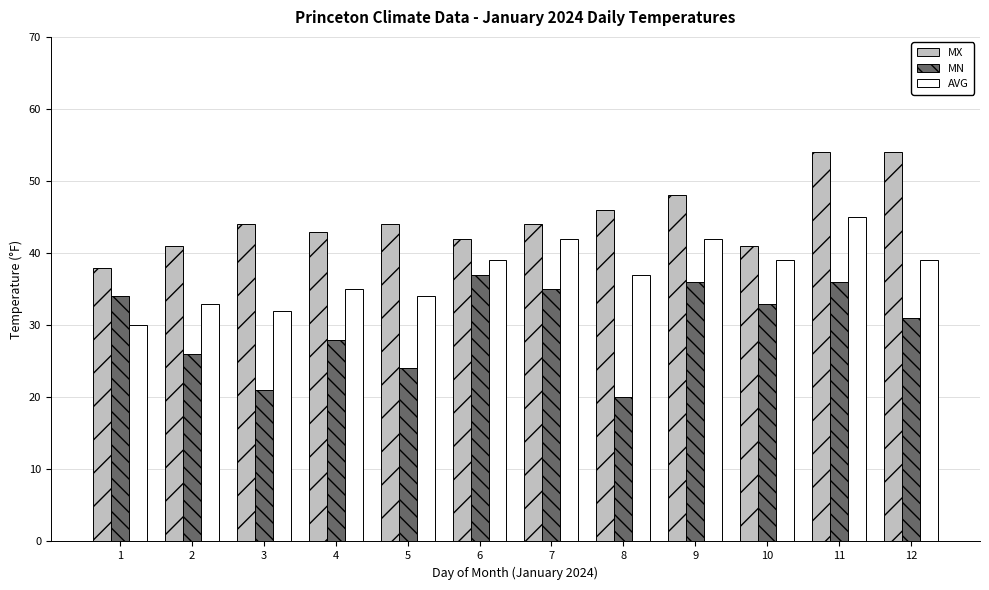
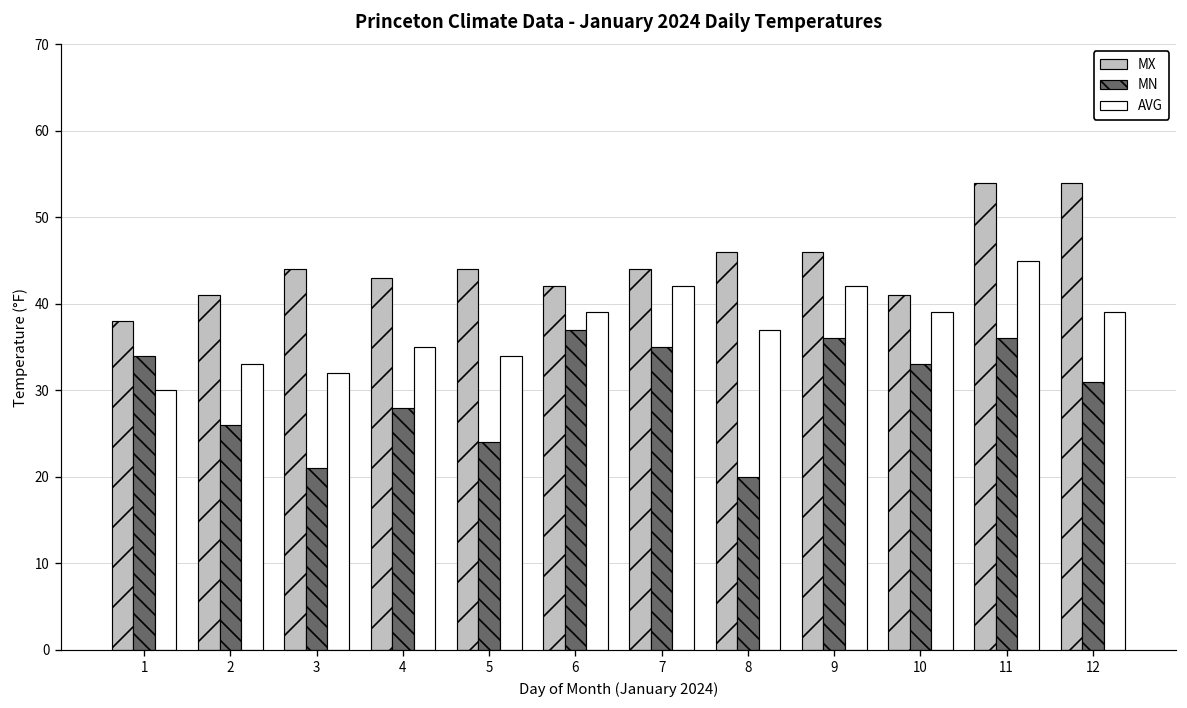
MX, 9: 48 -> 46
